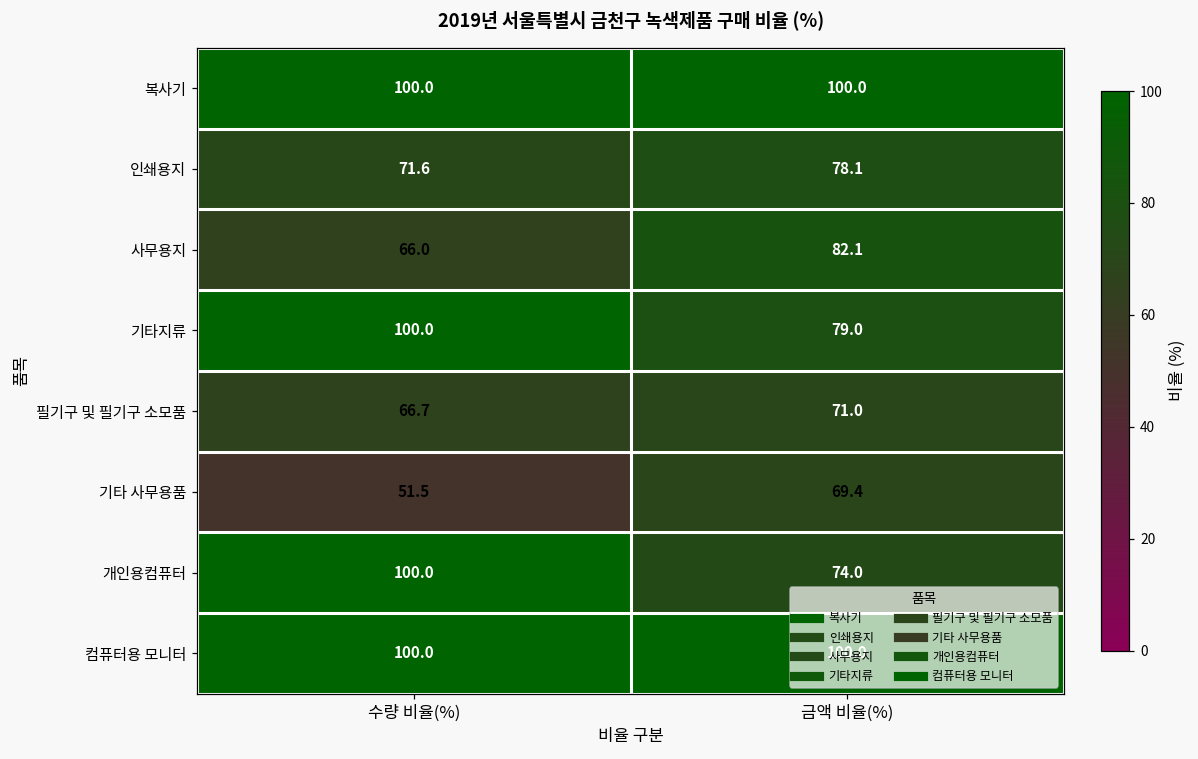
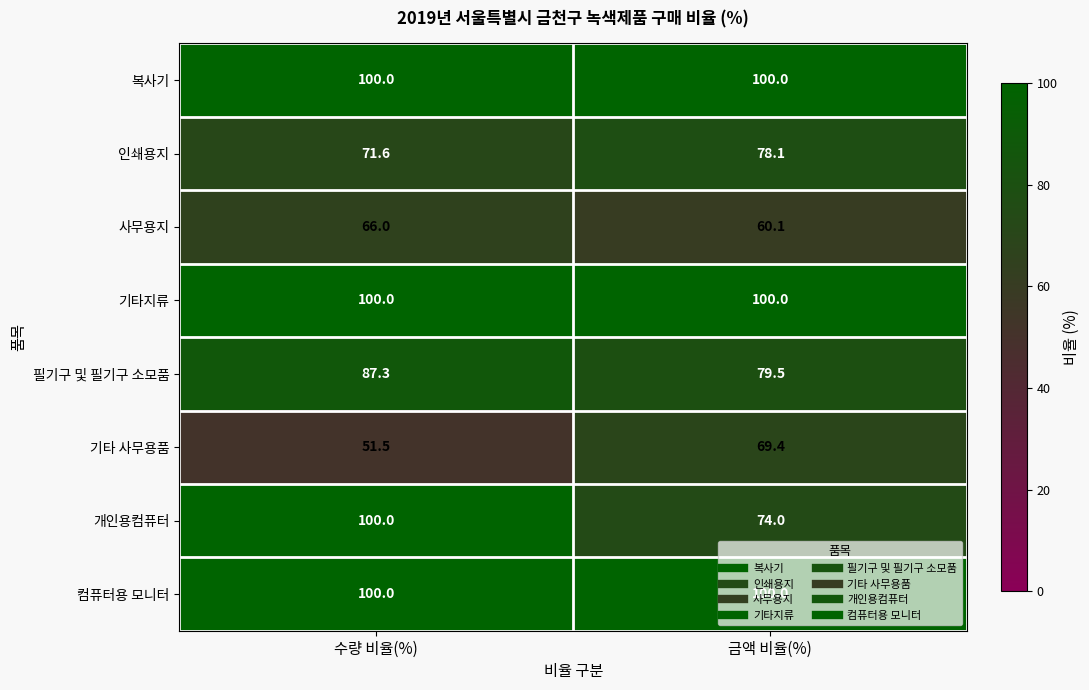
사무용지, 금액 비율(%): 82.1 -> 60.1
기타지류, 금액 비율(%): 79.0 -> 100.0
필기구 및 필기구 소모품, 수량 비율(%): 66.7 -> 87.3
필기구 및 필기구 소모품, 금액 비율(%): 71.0 -> 79.5
